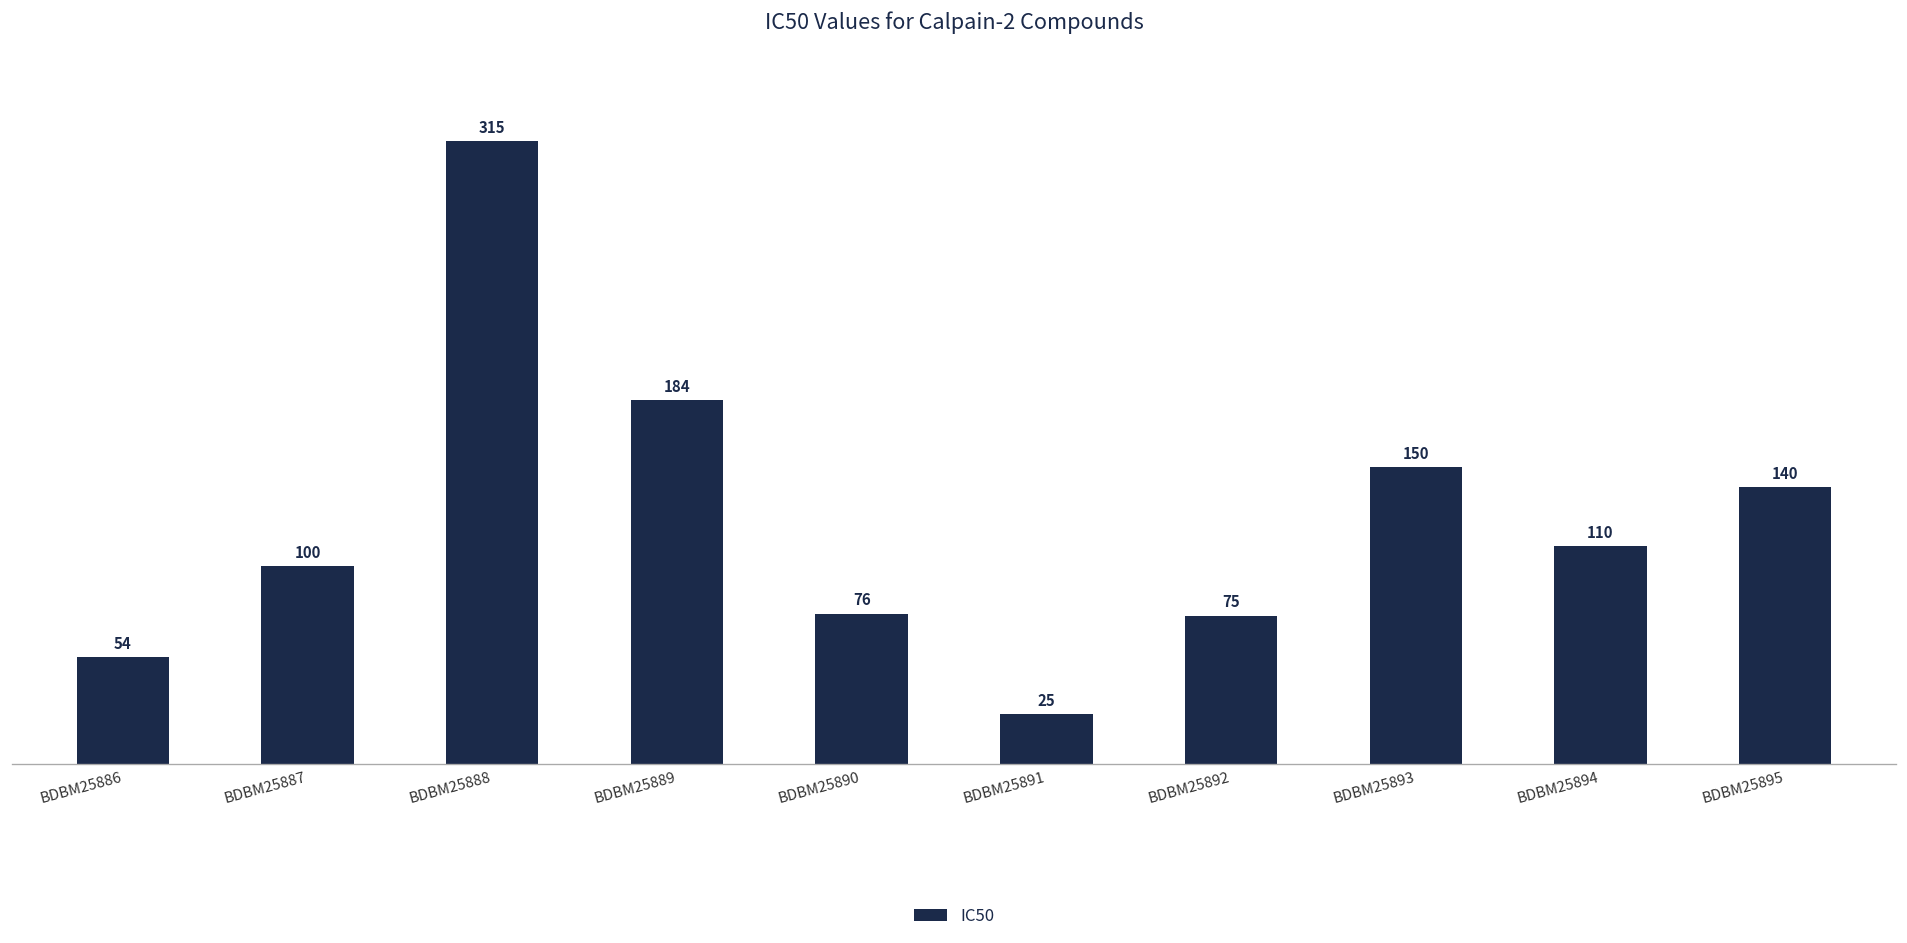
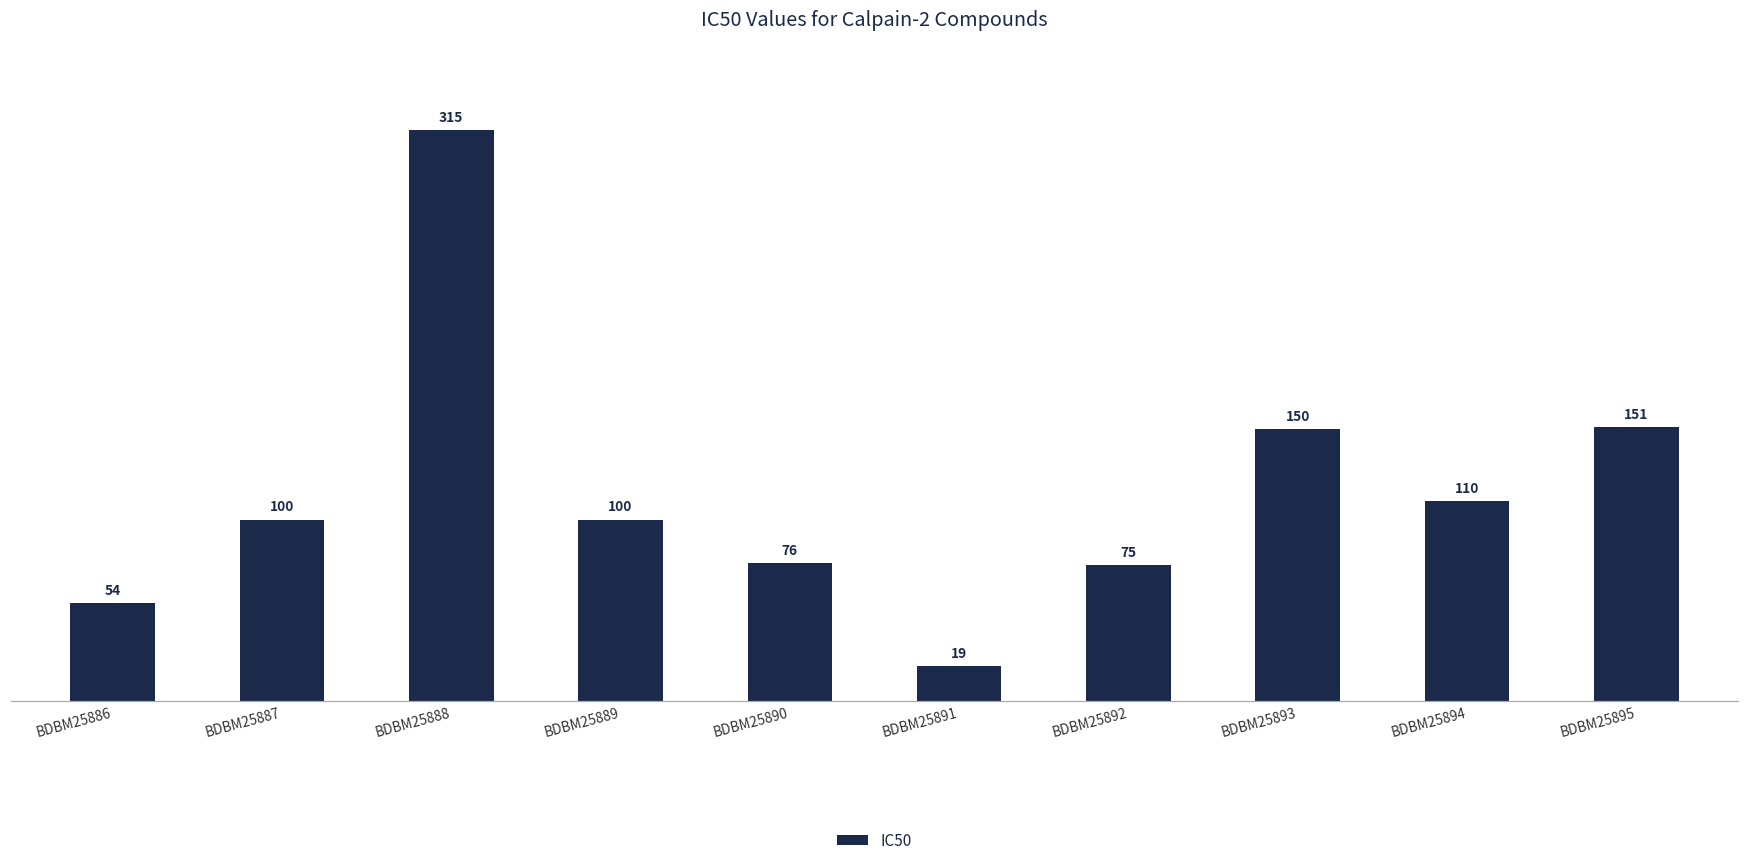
BDBM25889: 184 -> 100
BDBM25891: 25 -> 19
BDBM25895: 140 -> 151
